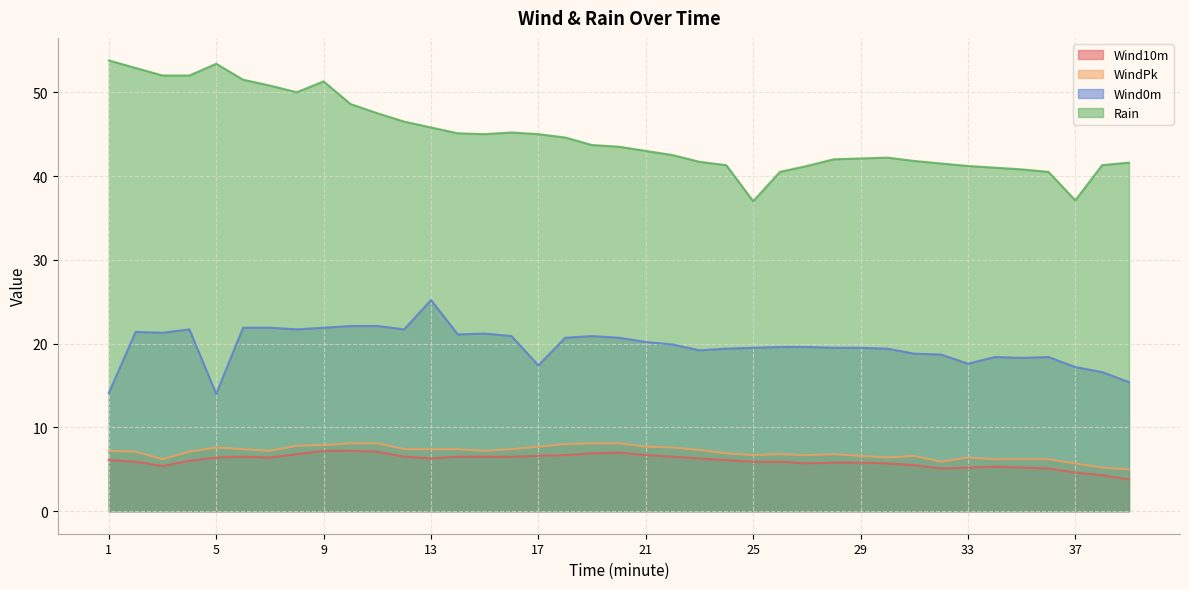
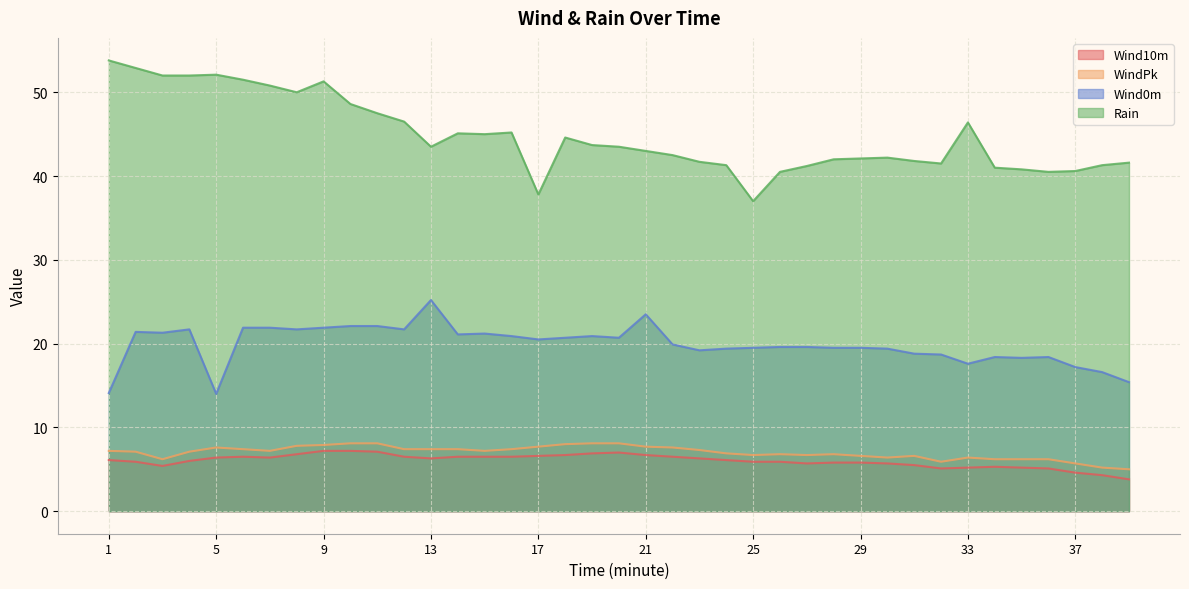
Rain, 5: 53 -> 52
Rain, 13: 46 -> 44
Wind0m, 17: 17 -> 21
Rain, 17: 45 -> 38
Wind0m, 21: 20 -> 24
Rain, 33: 41 -> 46
Rain, 37: 37 -> 41
